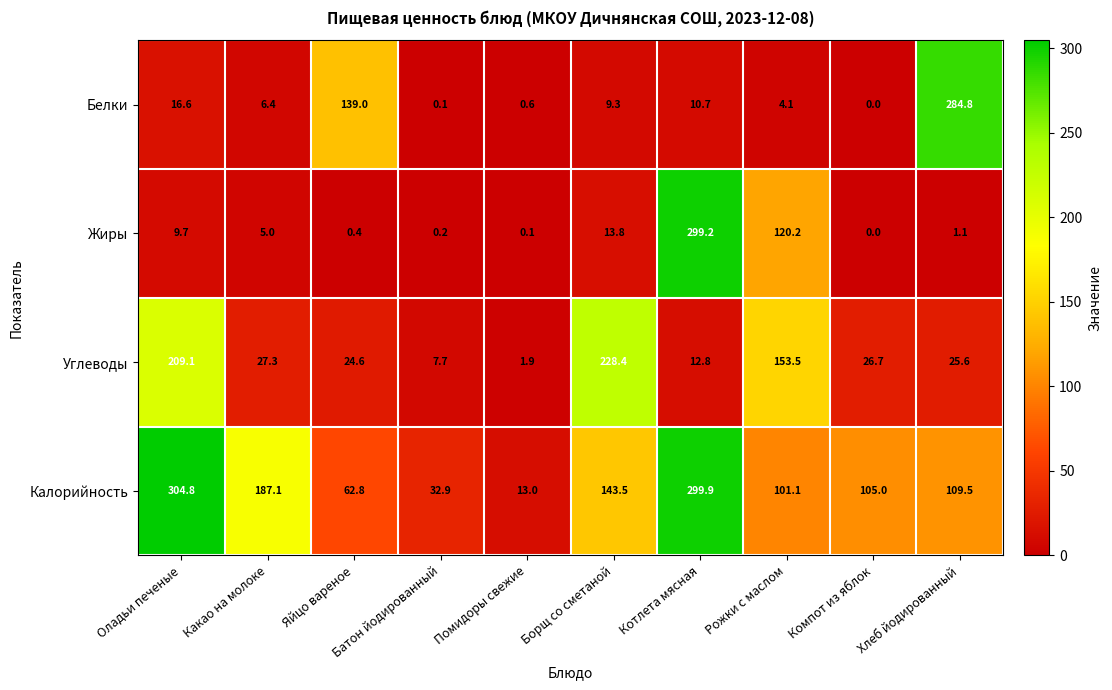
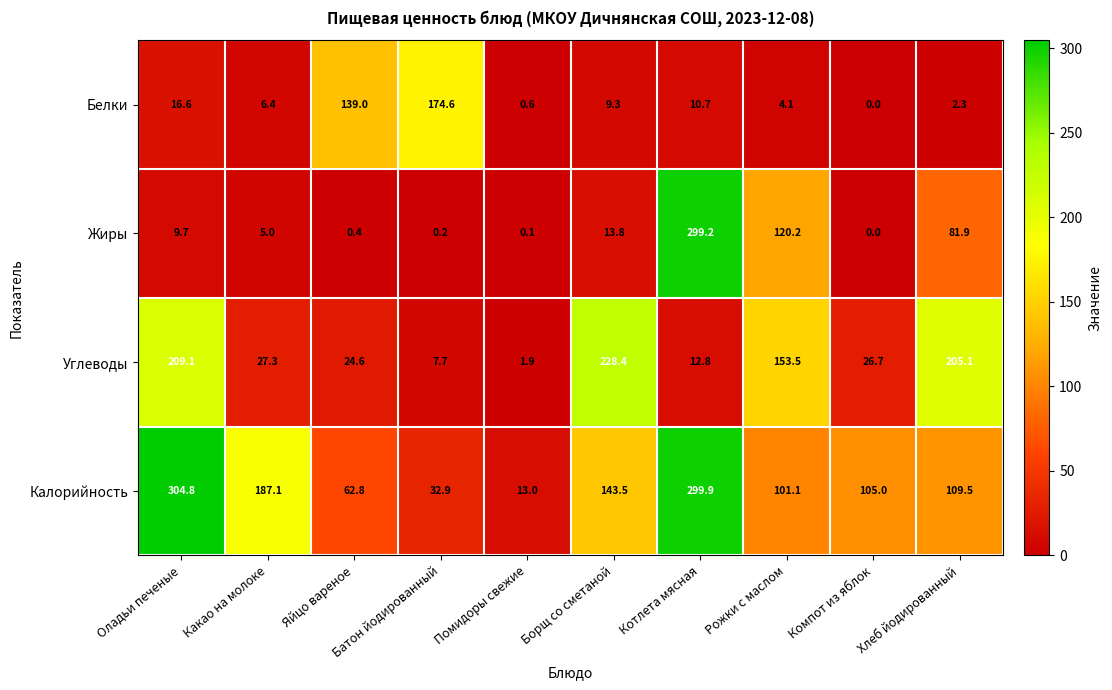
Белки, Батон йодированный: 0.1 -> 174.6
Белки, Хлеб йодированный: 284.8 -> 2.3
Жиры, Хлеб йодированный: 1.1 -> 81.9
Углеводы, Хлеб йодированный: 25.6 -> 205.1
